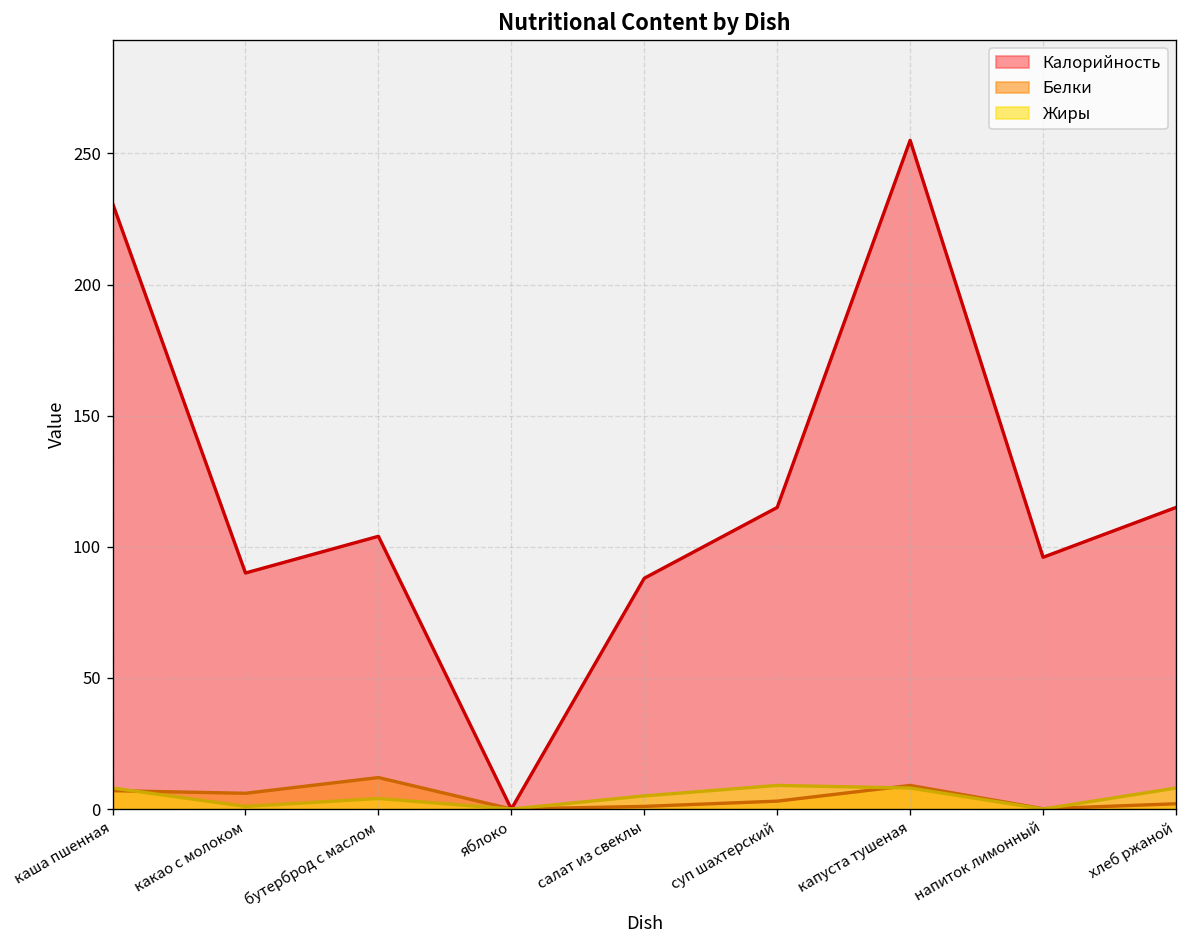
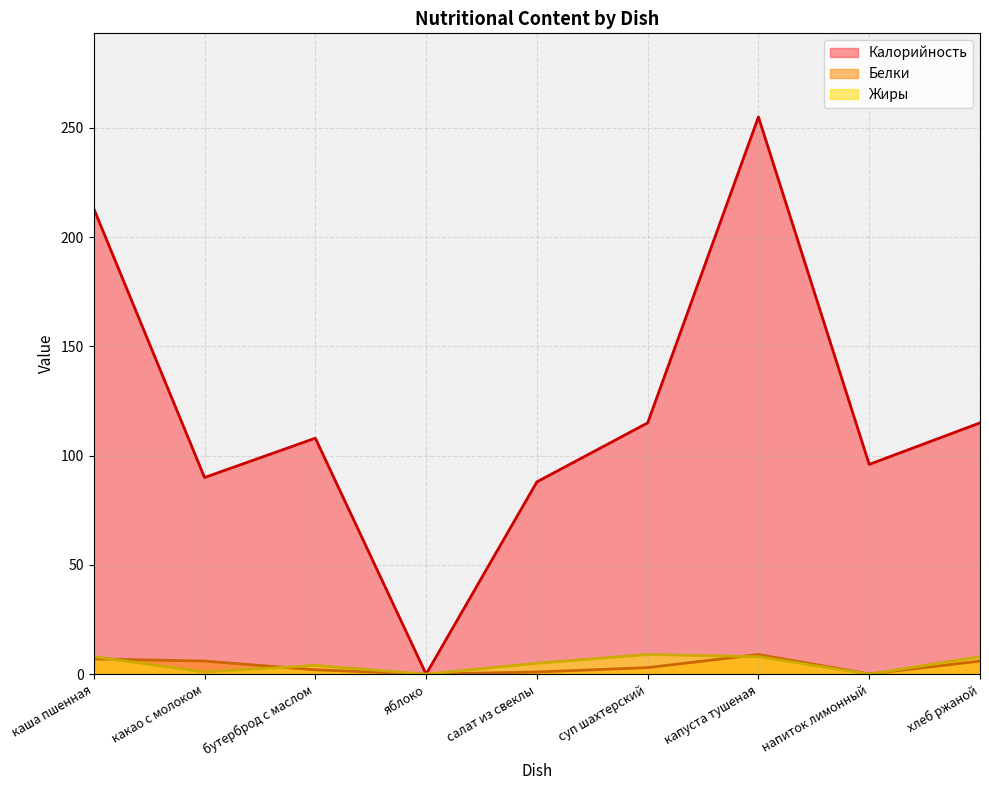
Калорийность, каша пшенная: 231 -> 213
Калорийность, бутерброд с маслом: 104 -> 108
Белки, бутерброд с маслом: 12 -> 2
Белки, хлеб ржаной: 2 -> 6
